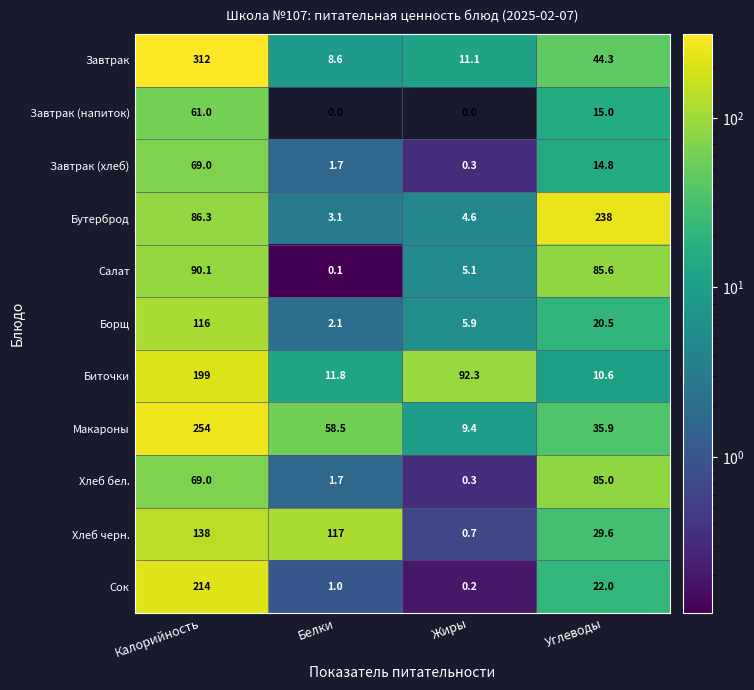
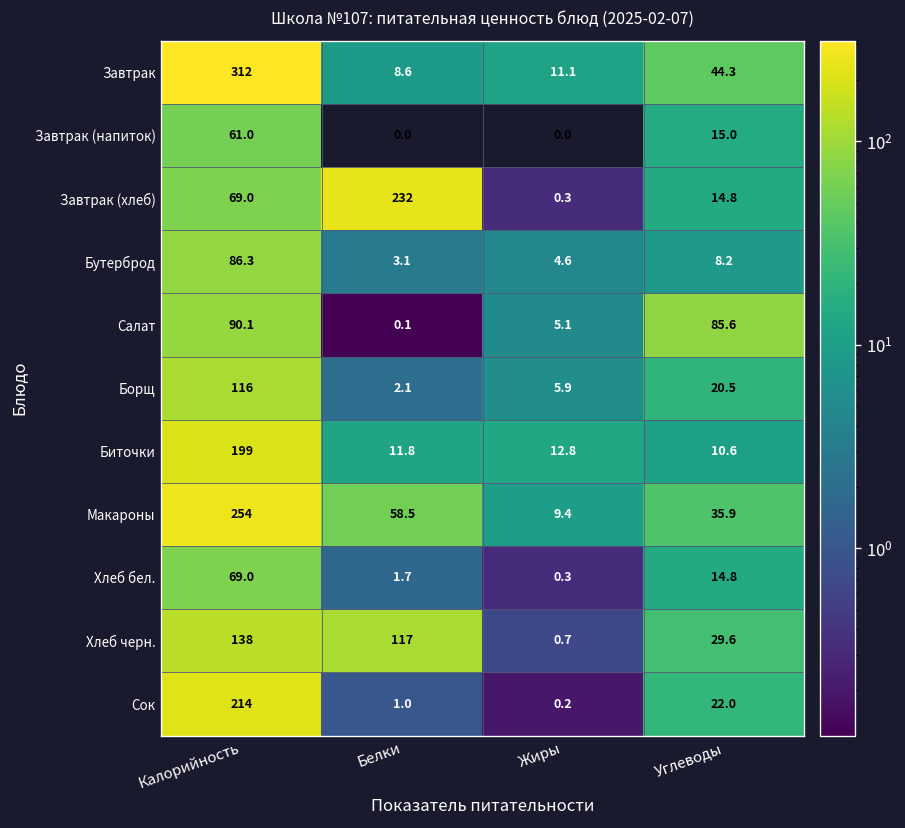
Завтрак (хлеб), Белки: 1.7 -> 232
Бутерброд, Углеводы: 238 -> 8.2
Биточки, Жиры: 92.3 -> 12.8
Хлеб бел., Углеводы: 85.0 -> 14.8
